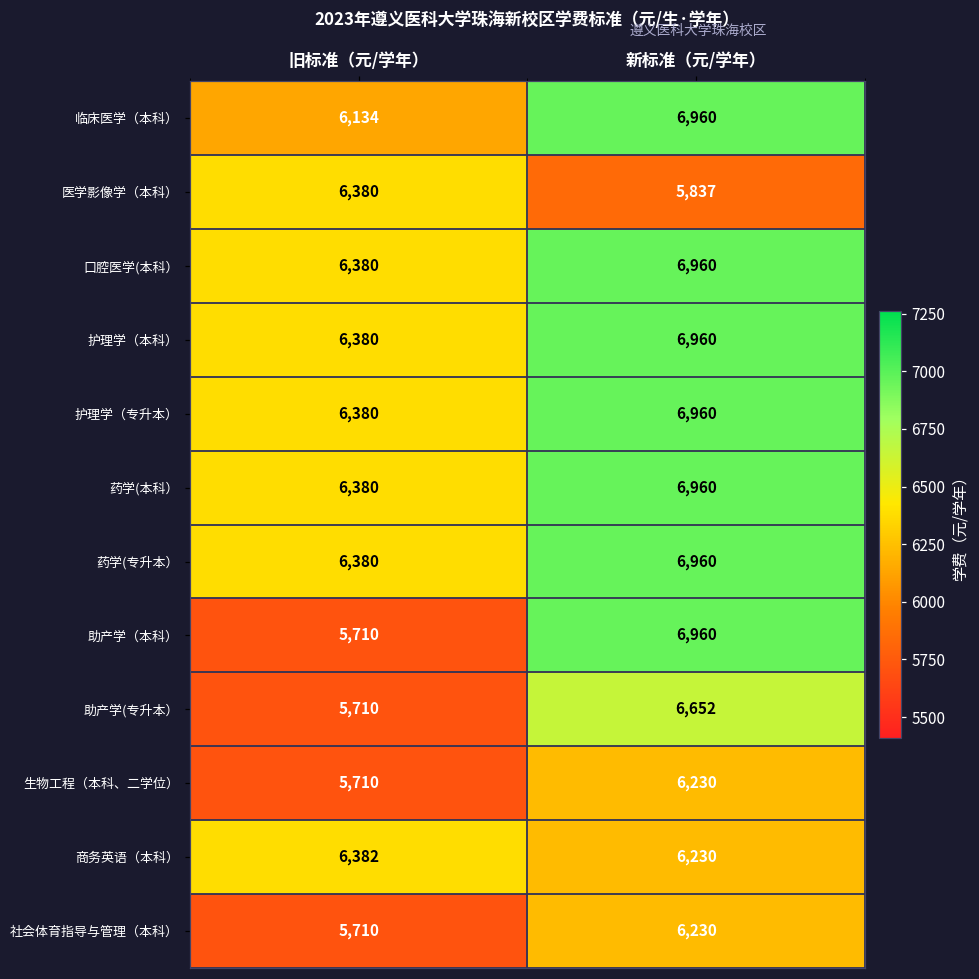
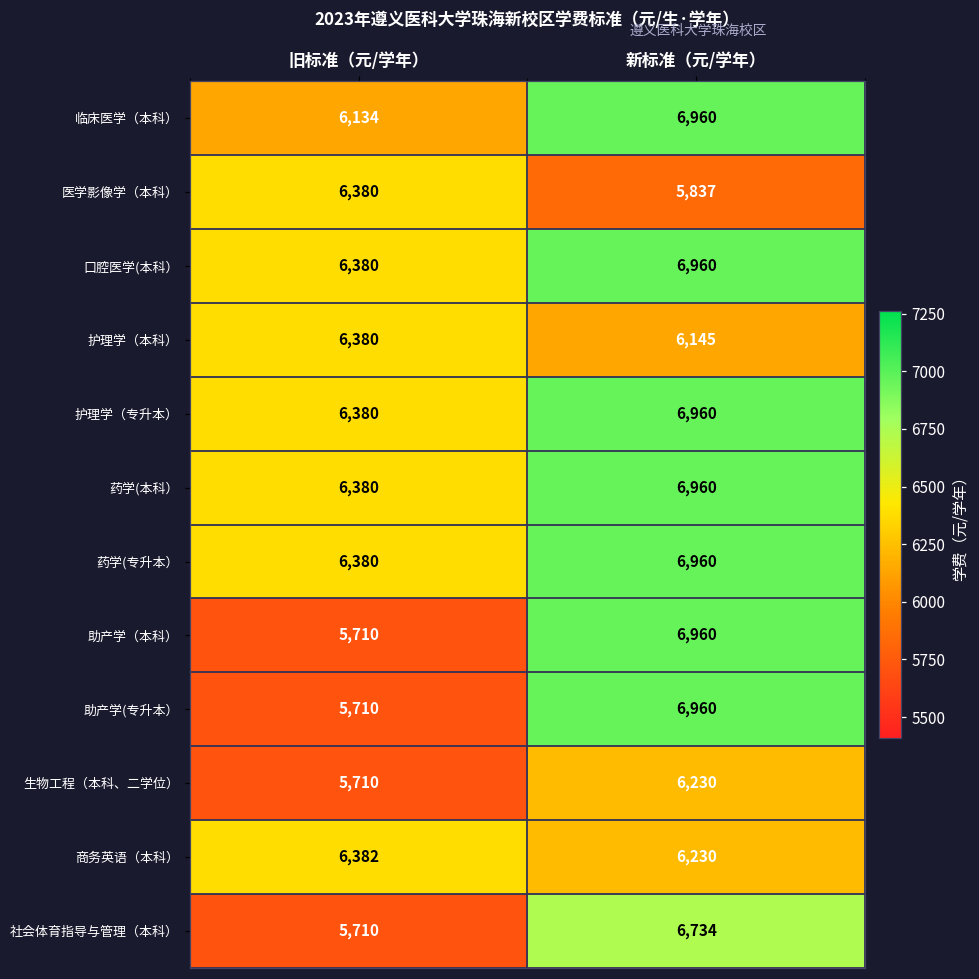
护理学（本科）, 新标准（元/学年）: 6,960 -> 6,145
助产学(专升本）, 新标准（元/学年）: 6,652 -> 6,960
社会体育指导与管理（本科）, 新标准（元/学年）: 6,230 -> 6,734
